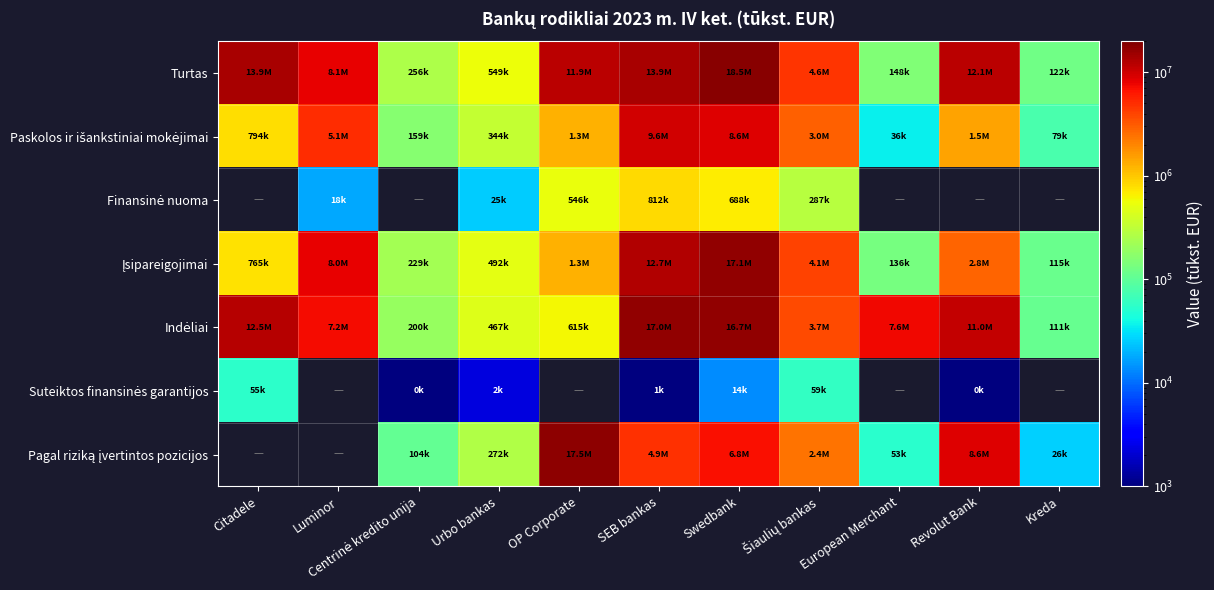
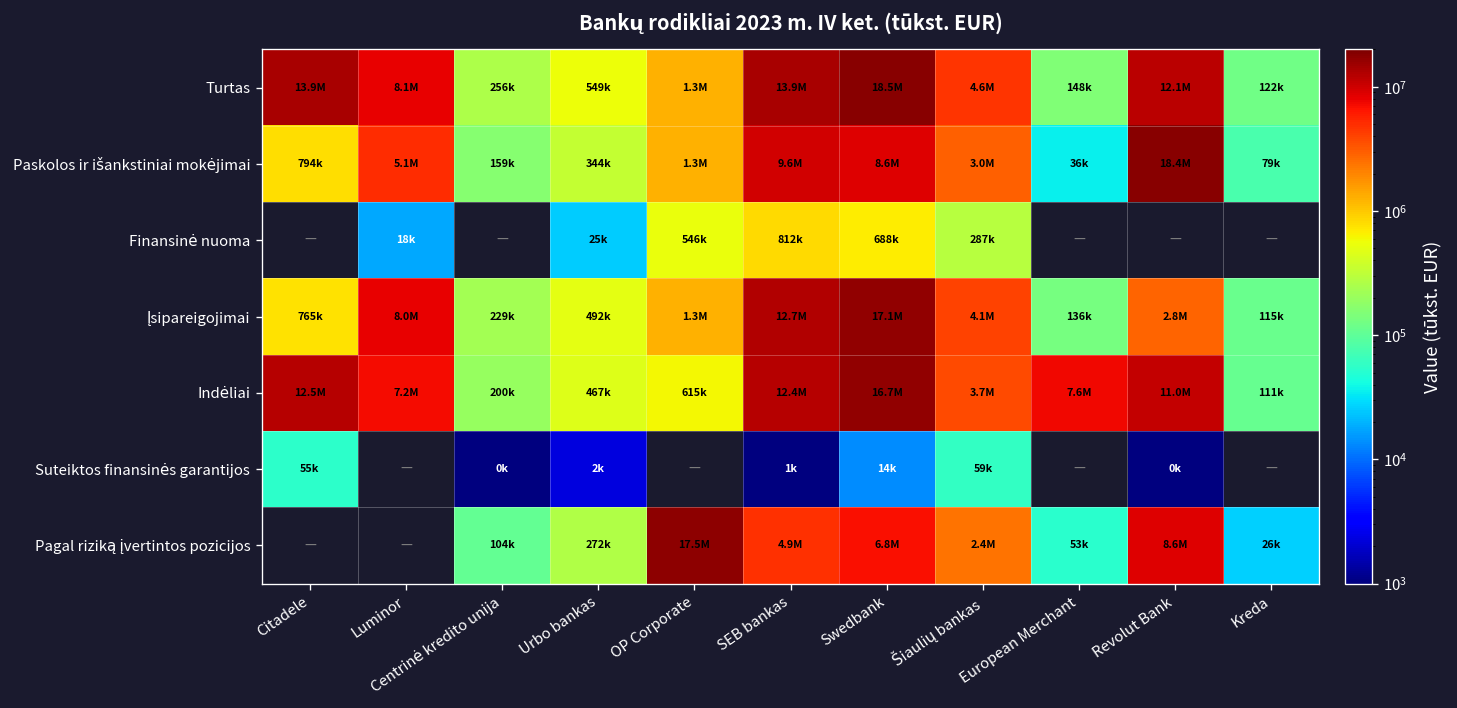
Turtas, OP Corporate: 11.9M -> 1.3M
Paskolos ir išankstiniai mokėjimai, Revolut Bank: 1.5M -> 18.4M
Indėliai, SEB bankas: 17.0M -> 12.4M
